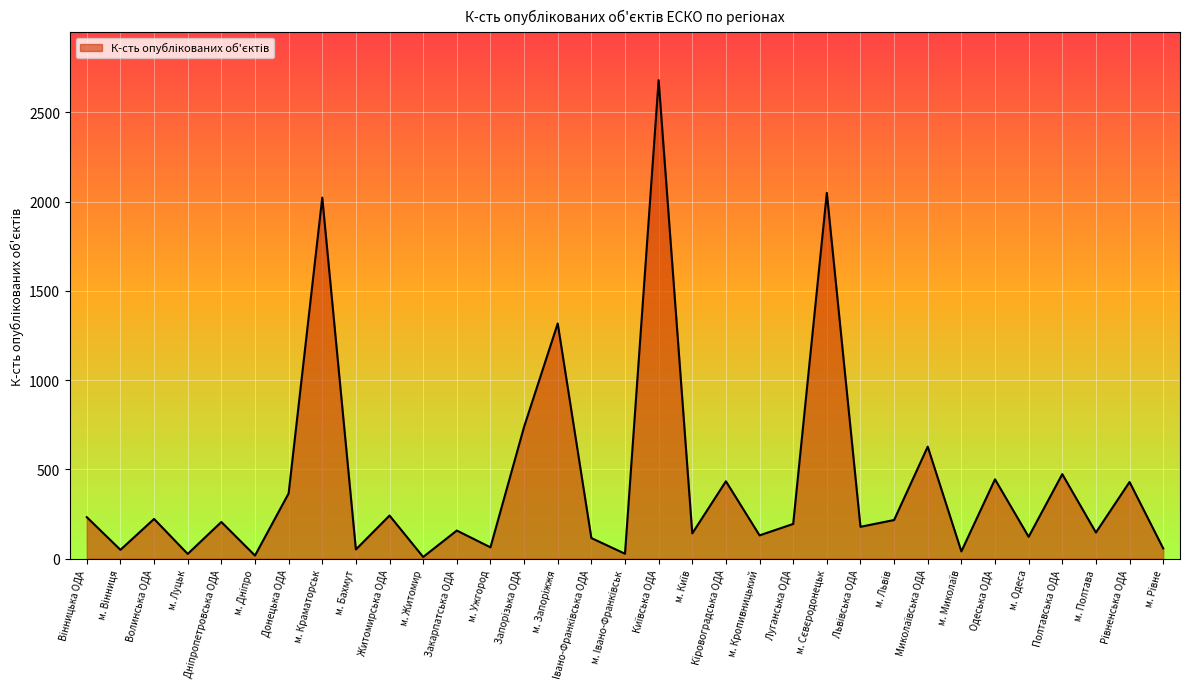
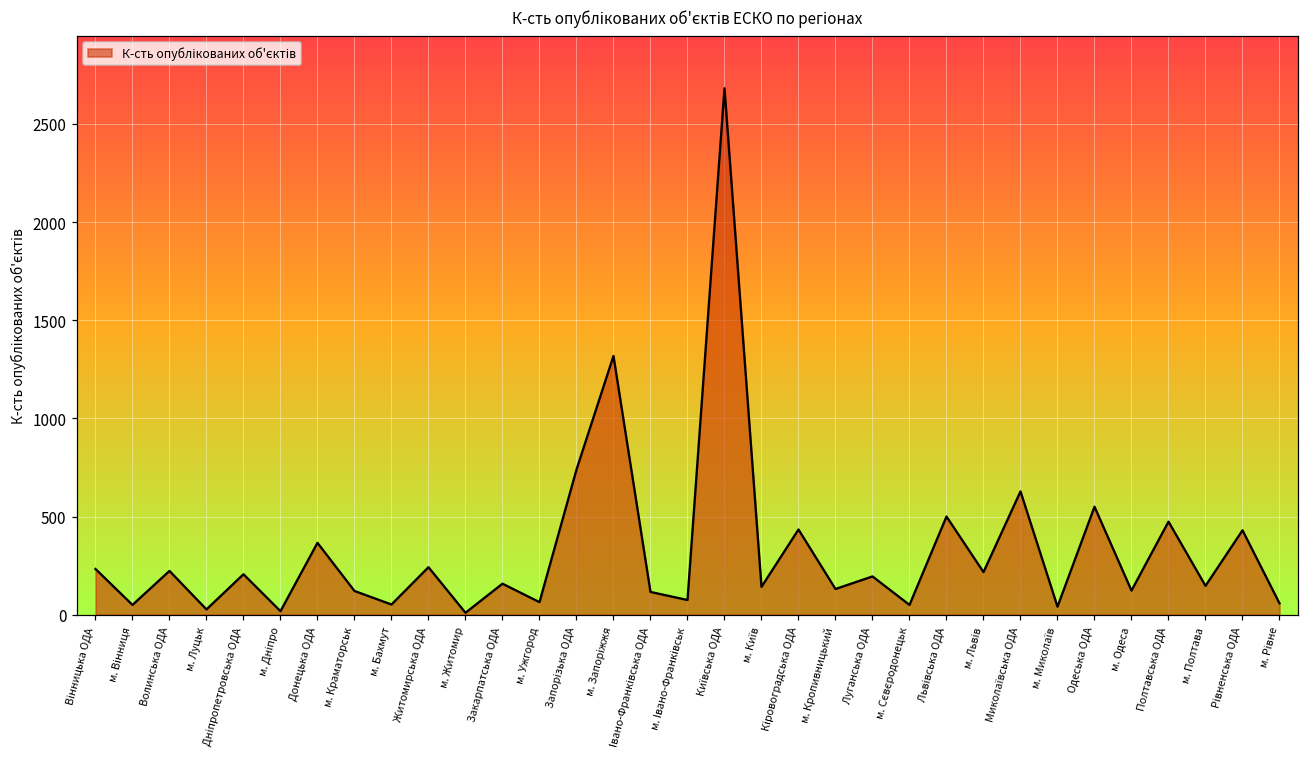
м. Краматорськ: 2020 -> 120
м. Івано-Франківськ: 30 -> 80
м. Сєвєродонецьк: 2050 -> 50
Львівська ОДА: 180 -> 500
Одеська ОДА: 450 -> 550
